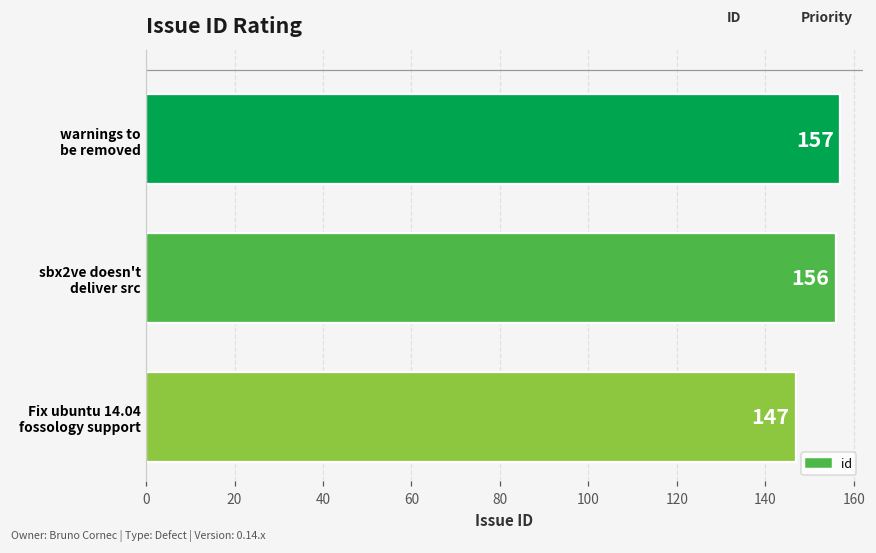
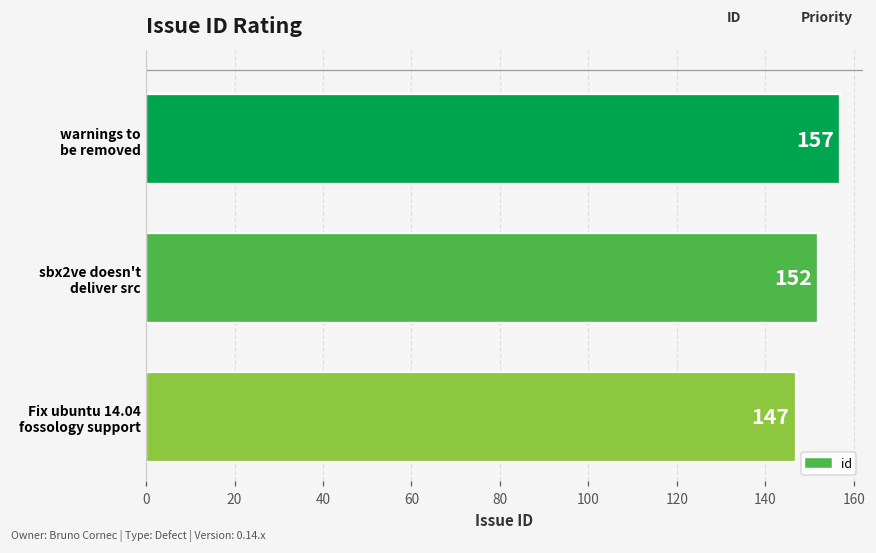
sbx2ve doesn't deliver src: 156 -> 152
